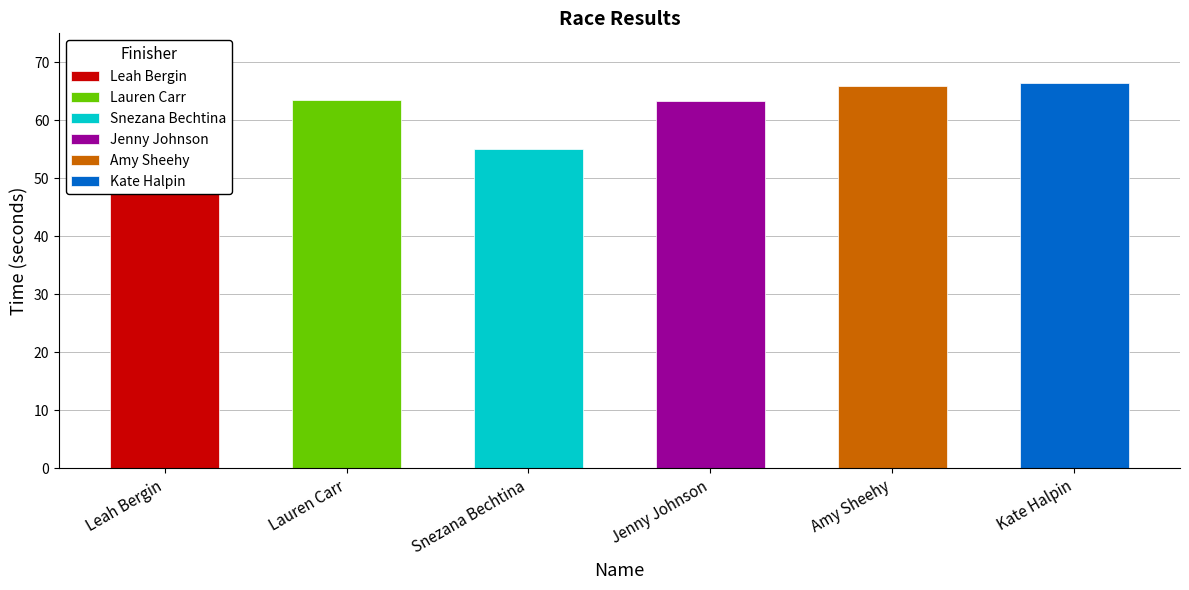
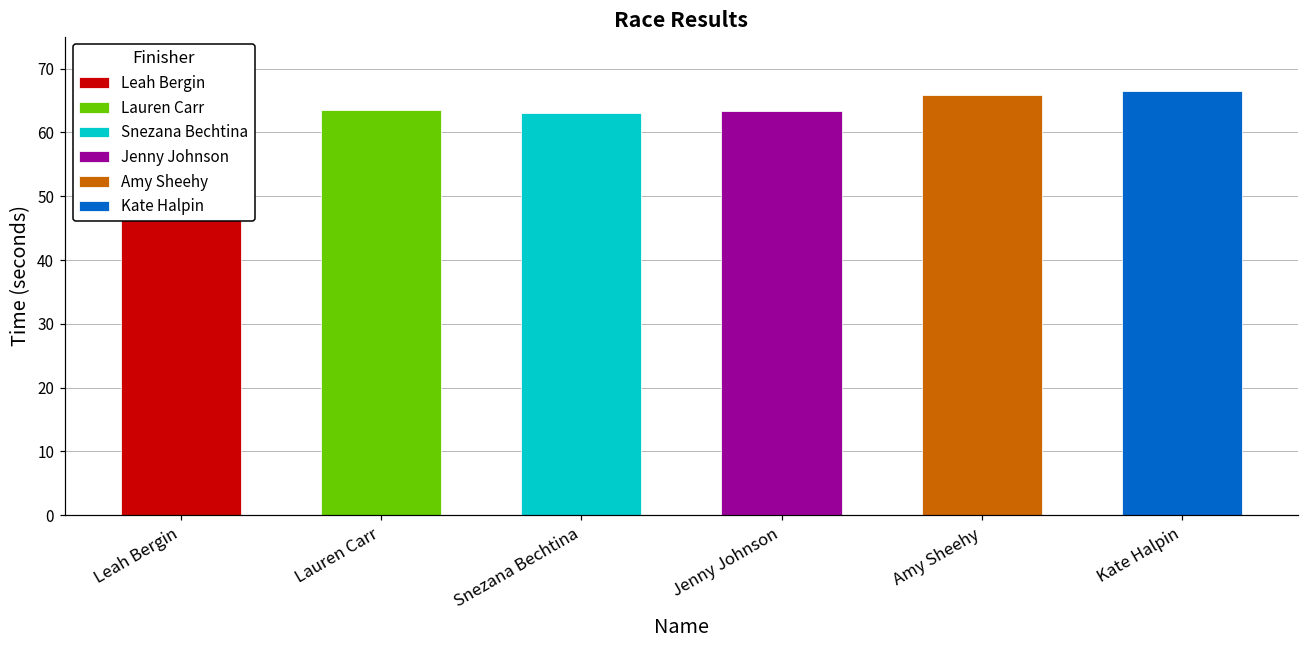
Snezana Bechtina: 55 -> 63
